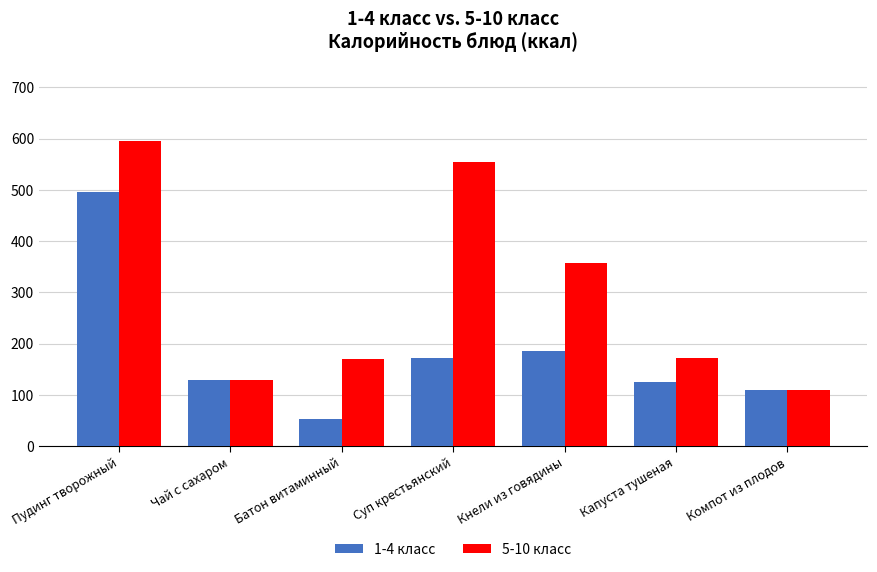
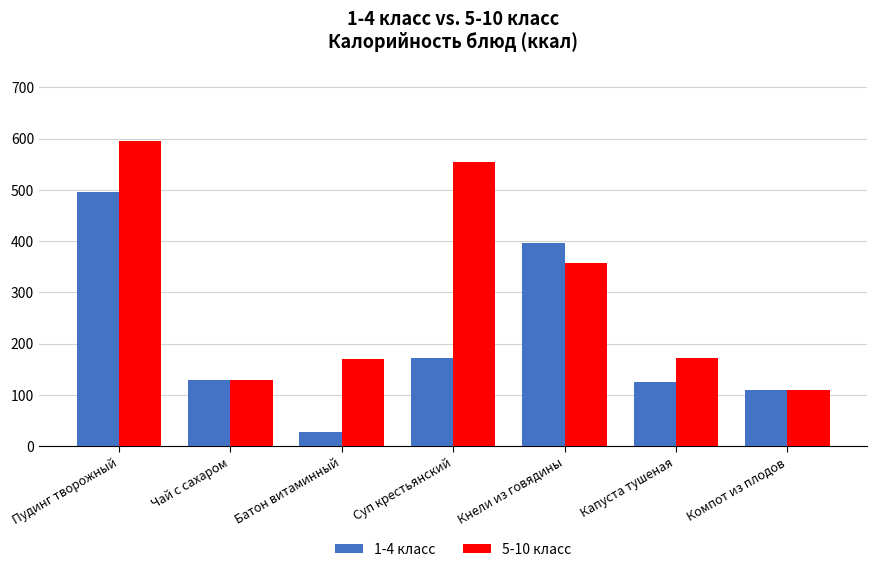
1-4 класс, Батон витаминный: 50 -> 30
1-4 класс, Кнели из говядины: 180 -> 400
